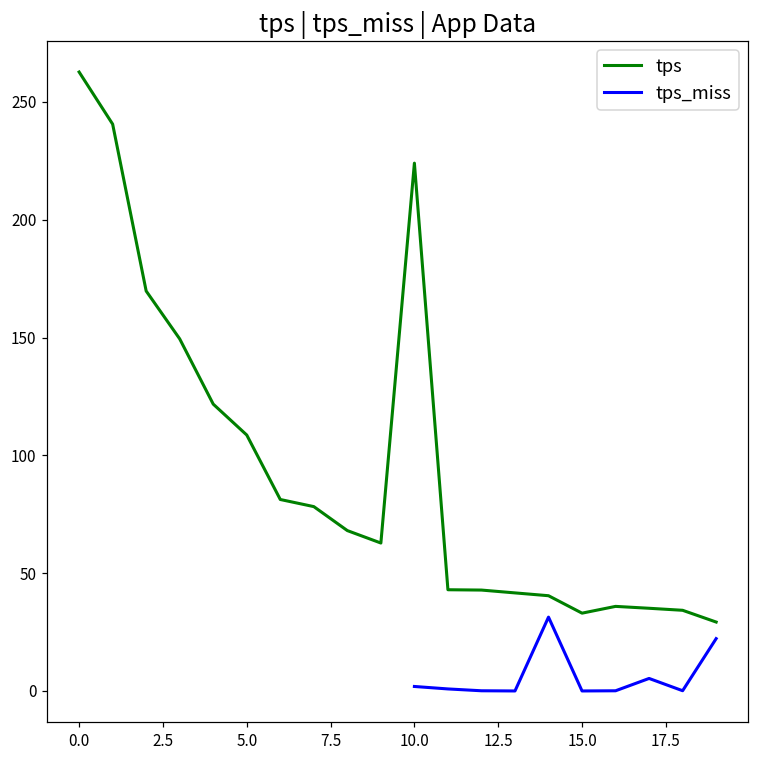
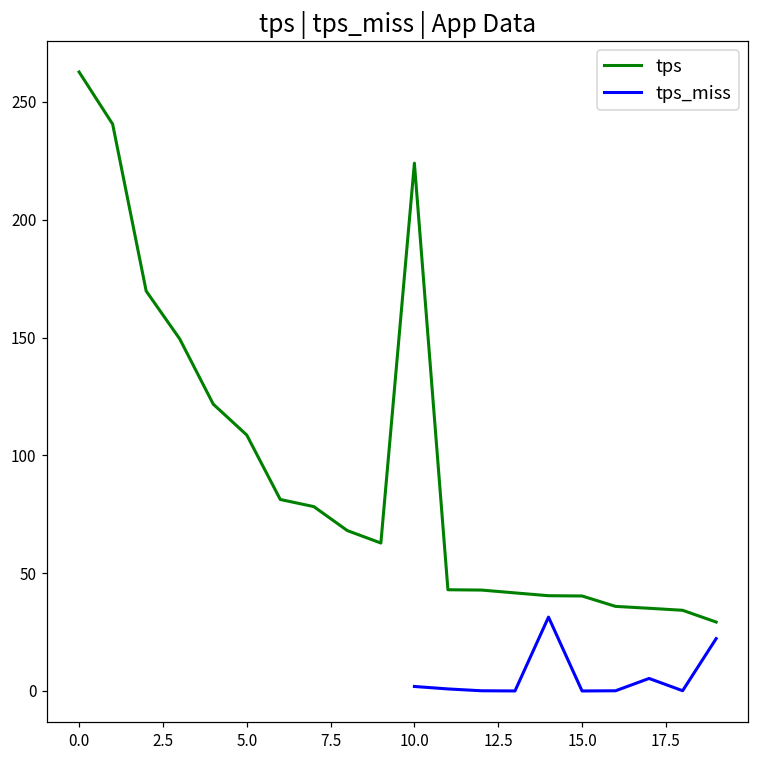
tps, 15.0: 33 -> 40
